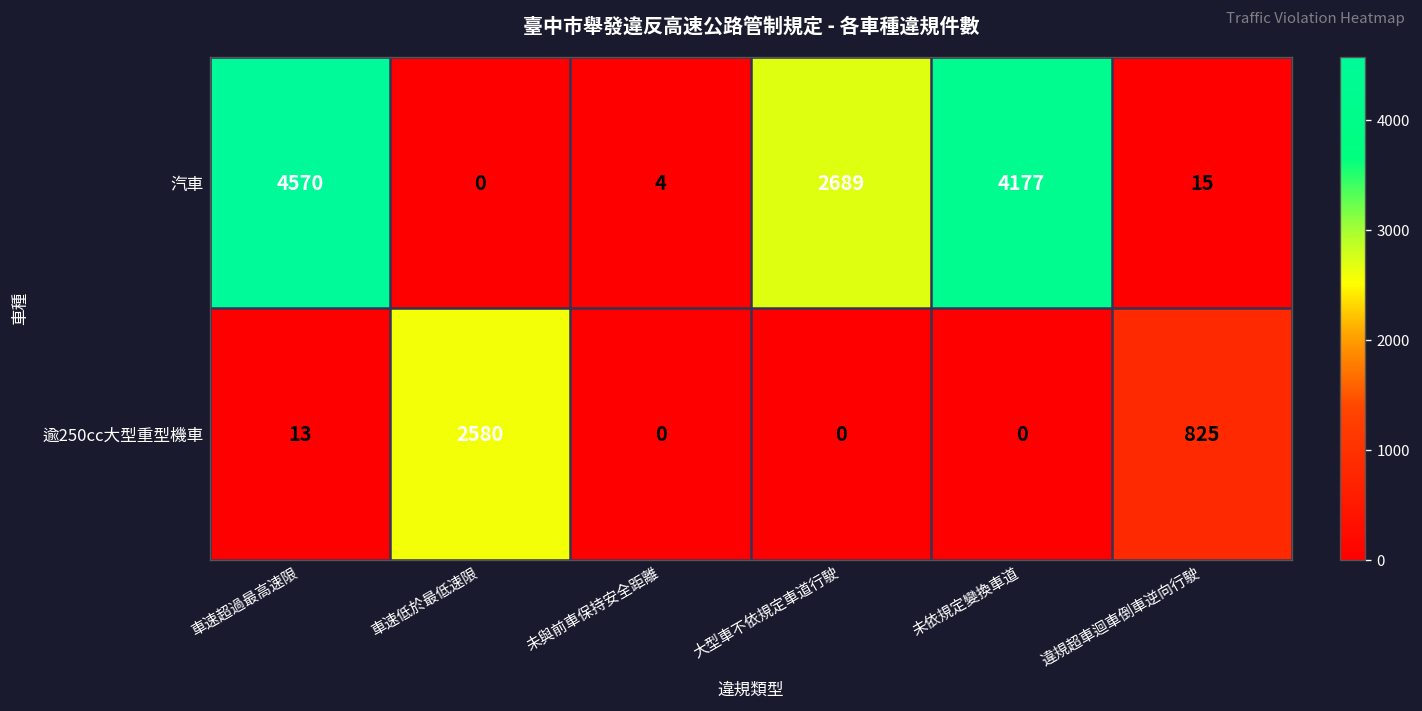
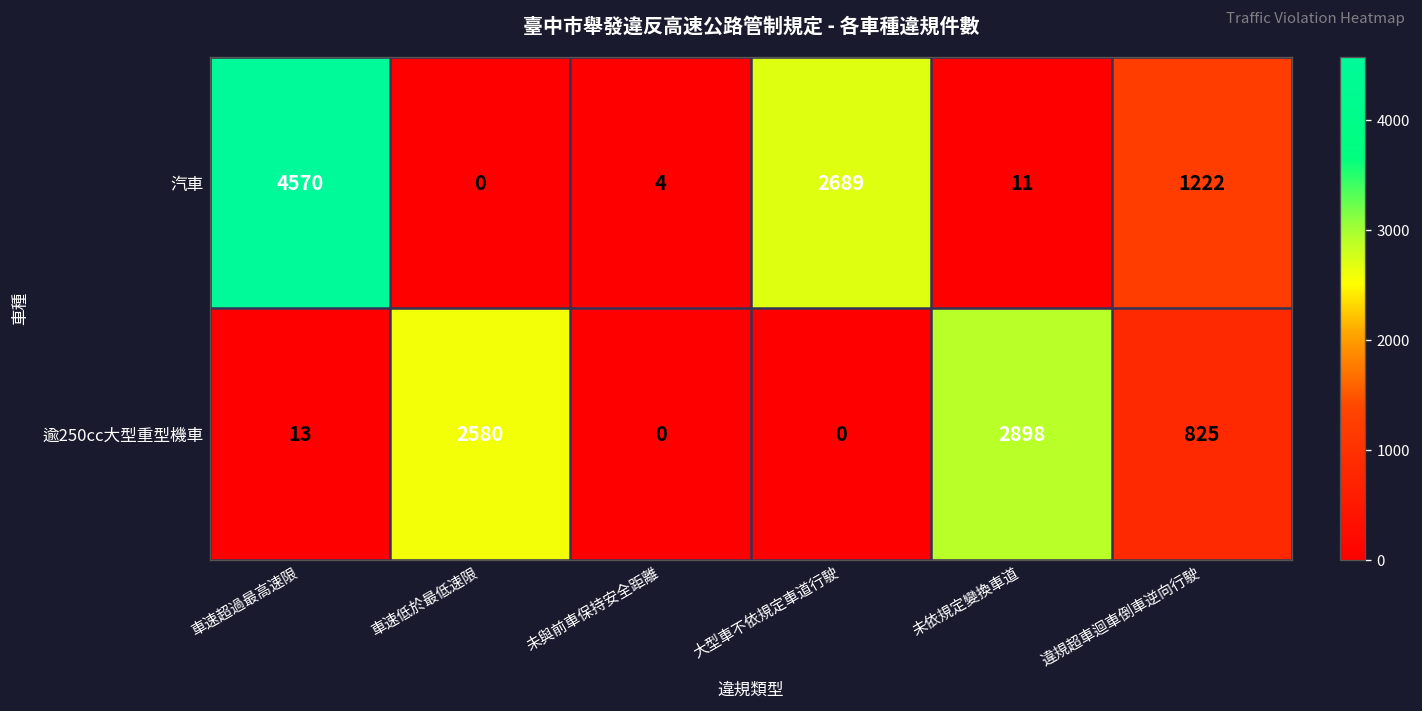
汽車, 未依規定變換車道: 4177 -> 11
汽車, 違規超車迴車倒車逆向行駛: 15 -> 1222
逾250cc大型重型機車, 未依規定變換車道: 0 -> 2898
